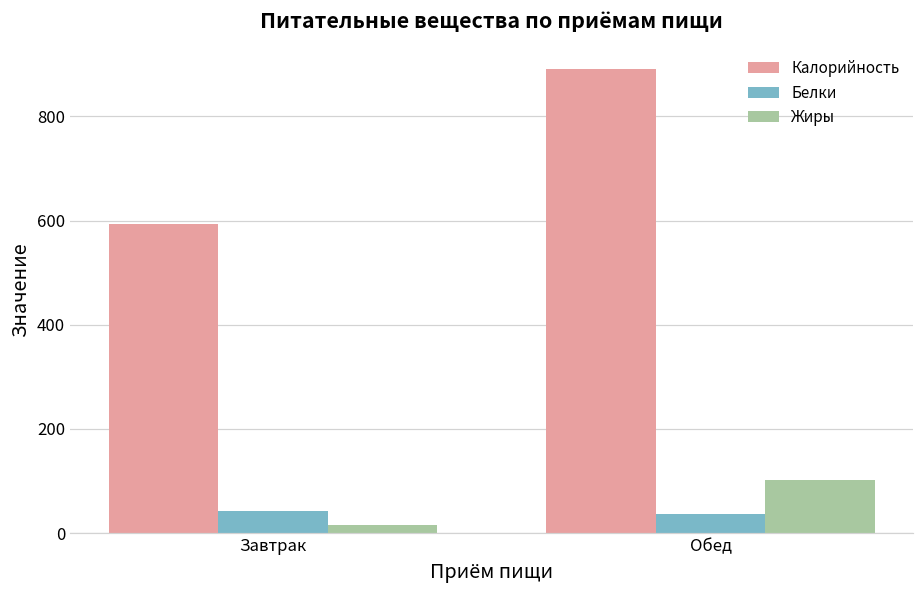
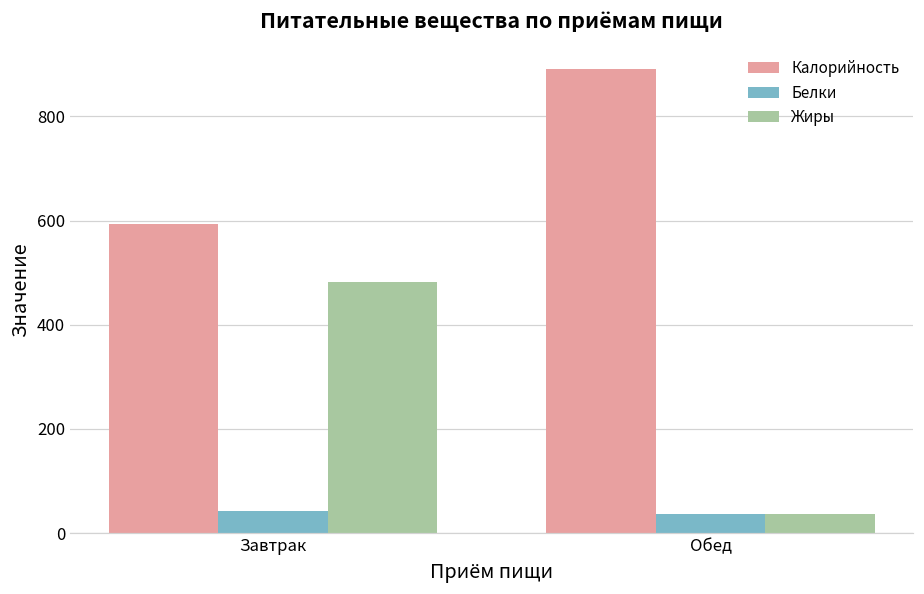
Жиры, Завтрак: 20 -> 480
Жиры, Обед: 100 -> 40
